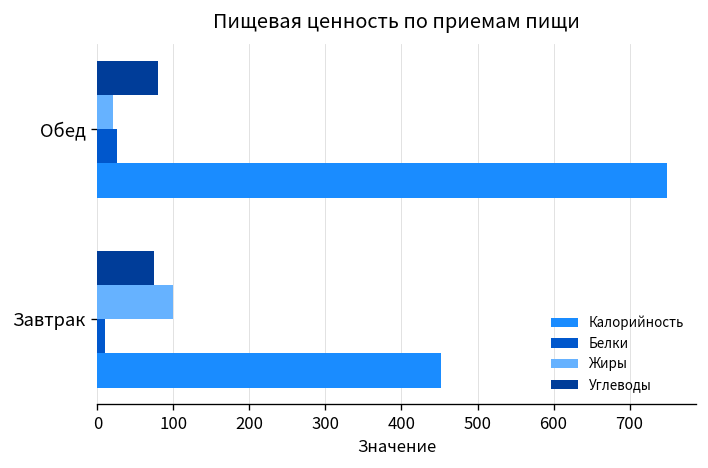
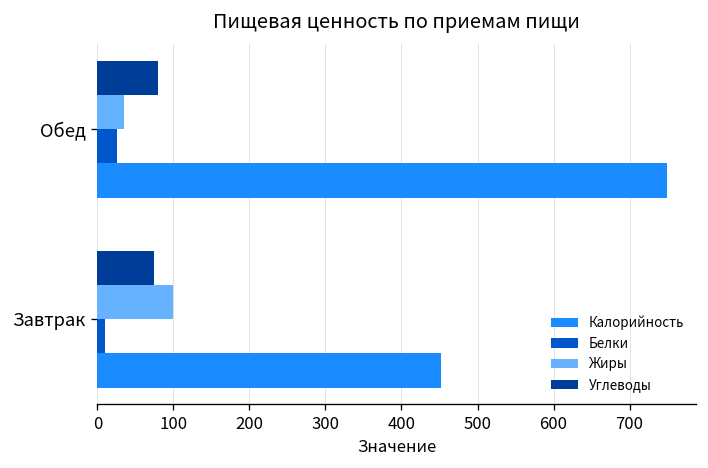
Жиры, Обед: 20 -> 40
